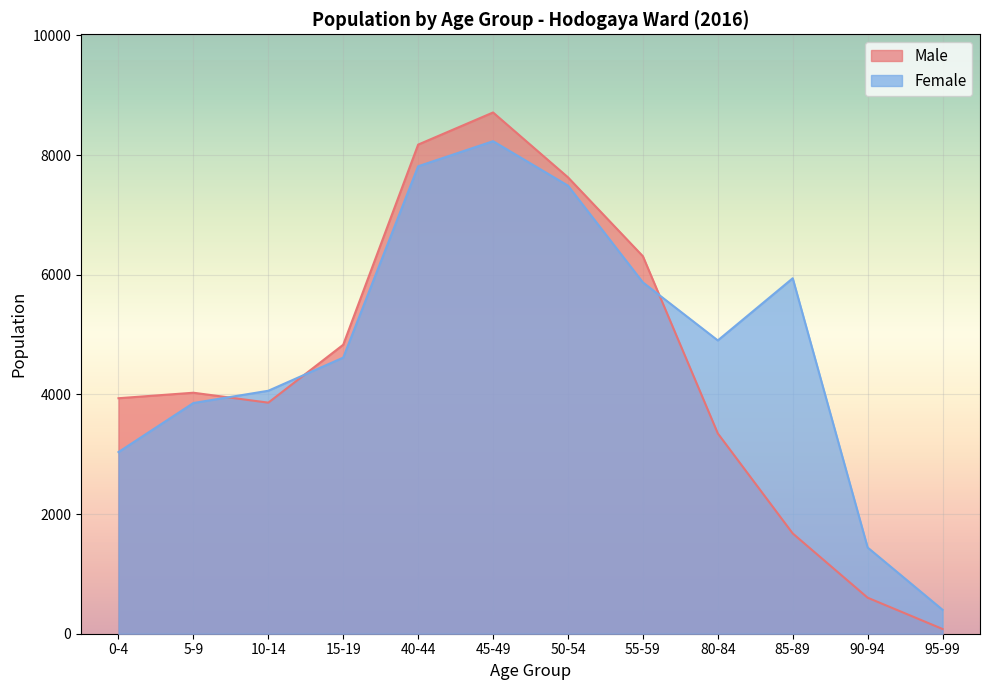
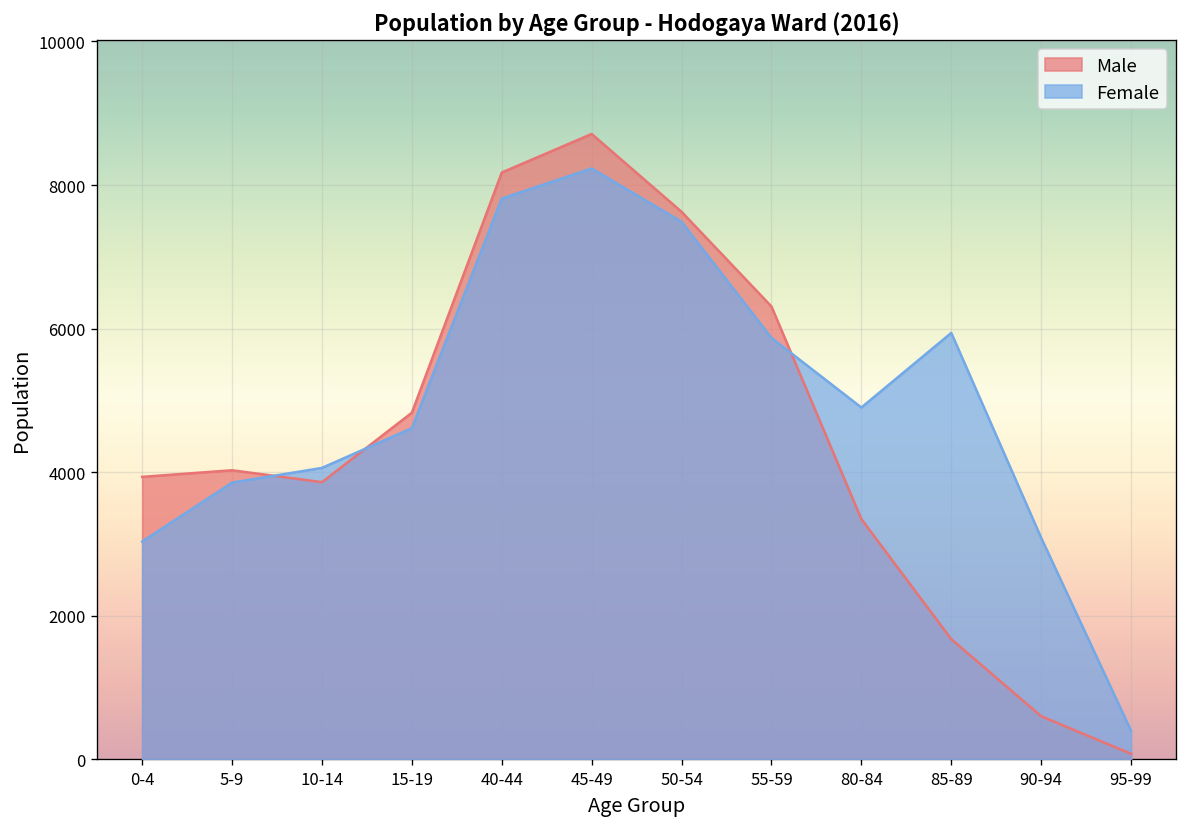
Female, 90-94: 1400 -> 3100
